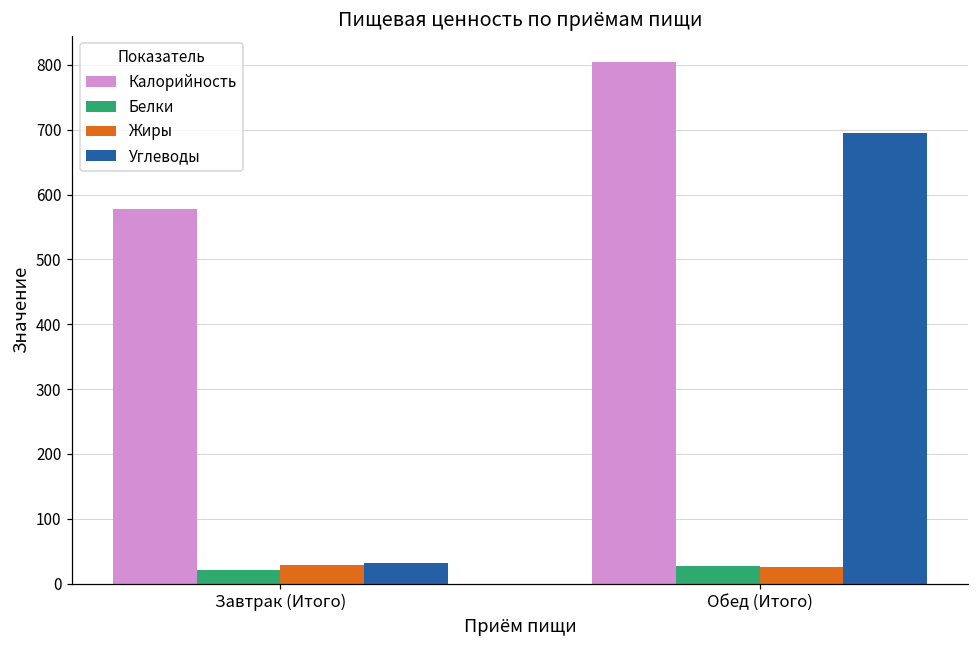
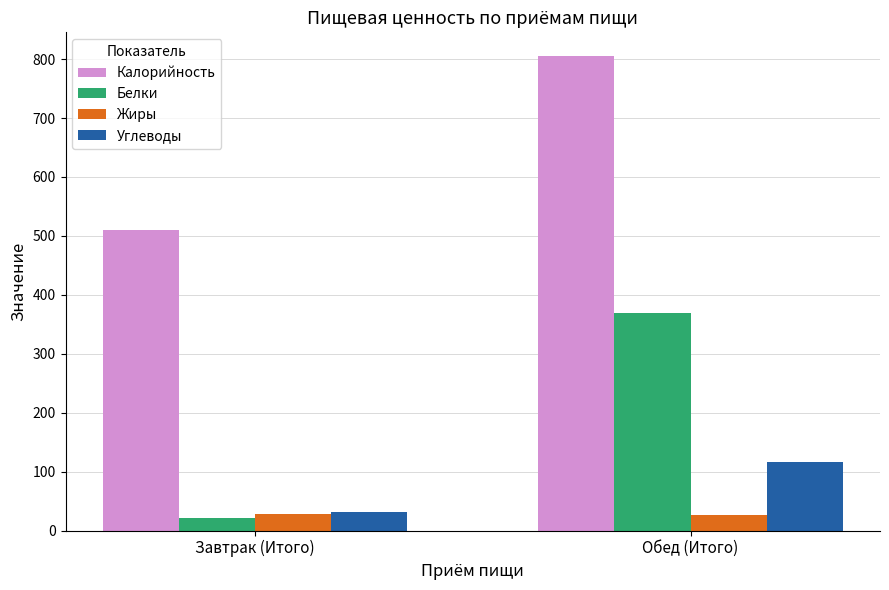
Калорийность, Завтрак (Итого): 580 -> 510
Белки, Обед (Итого): 30 -> 370
Углеводы, Обед (Итого): 700 -> 120
